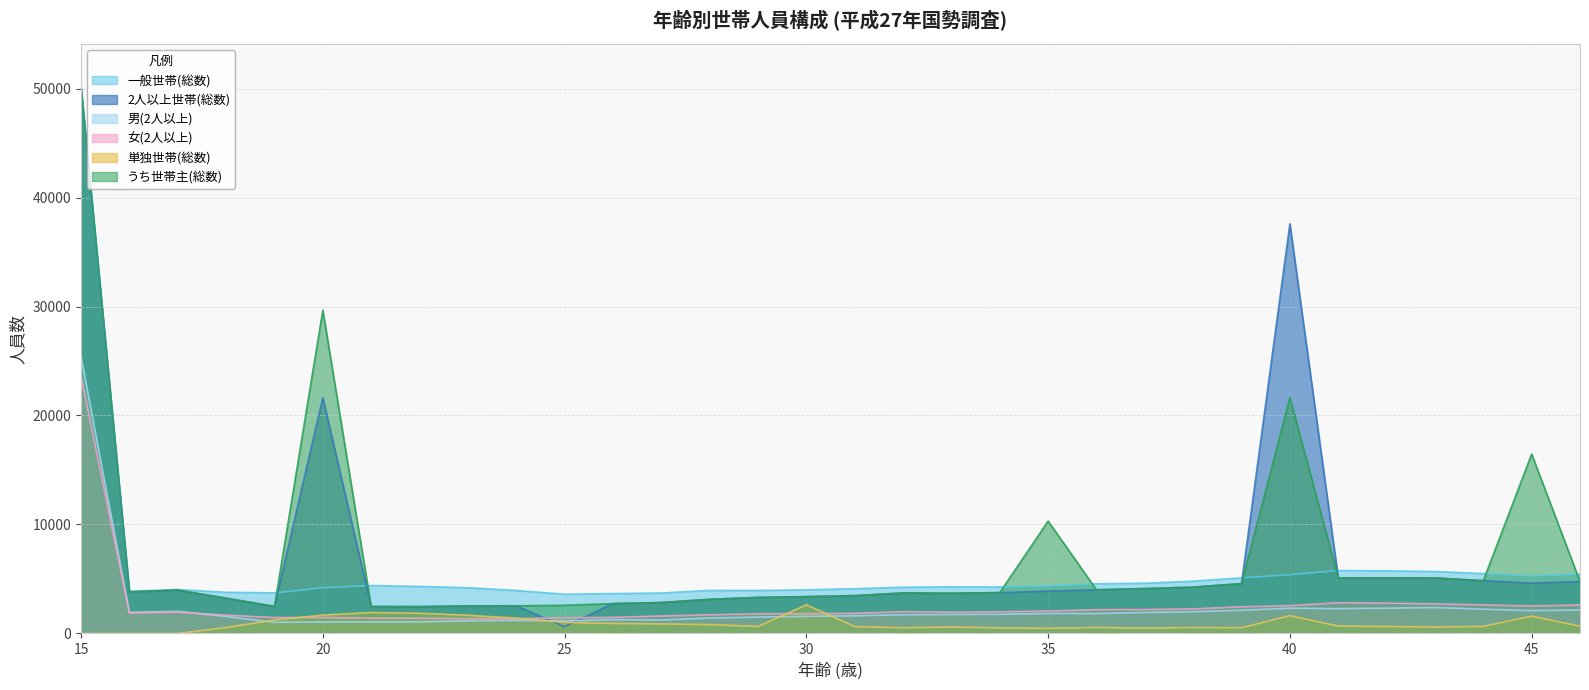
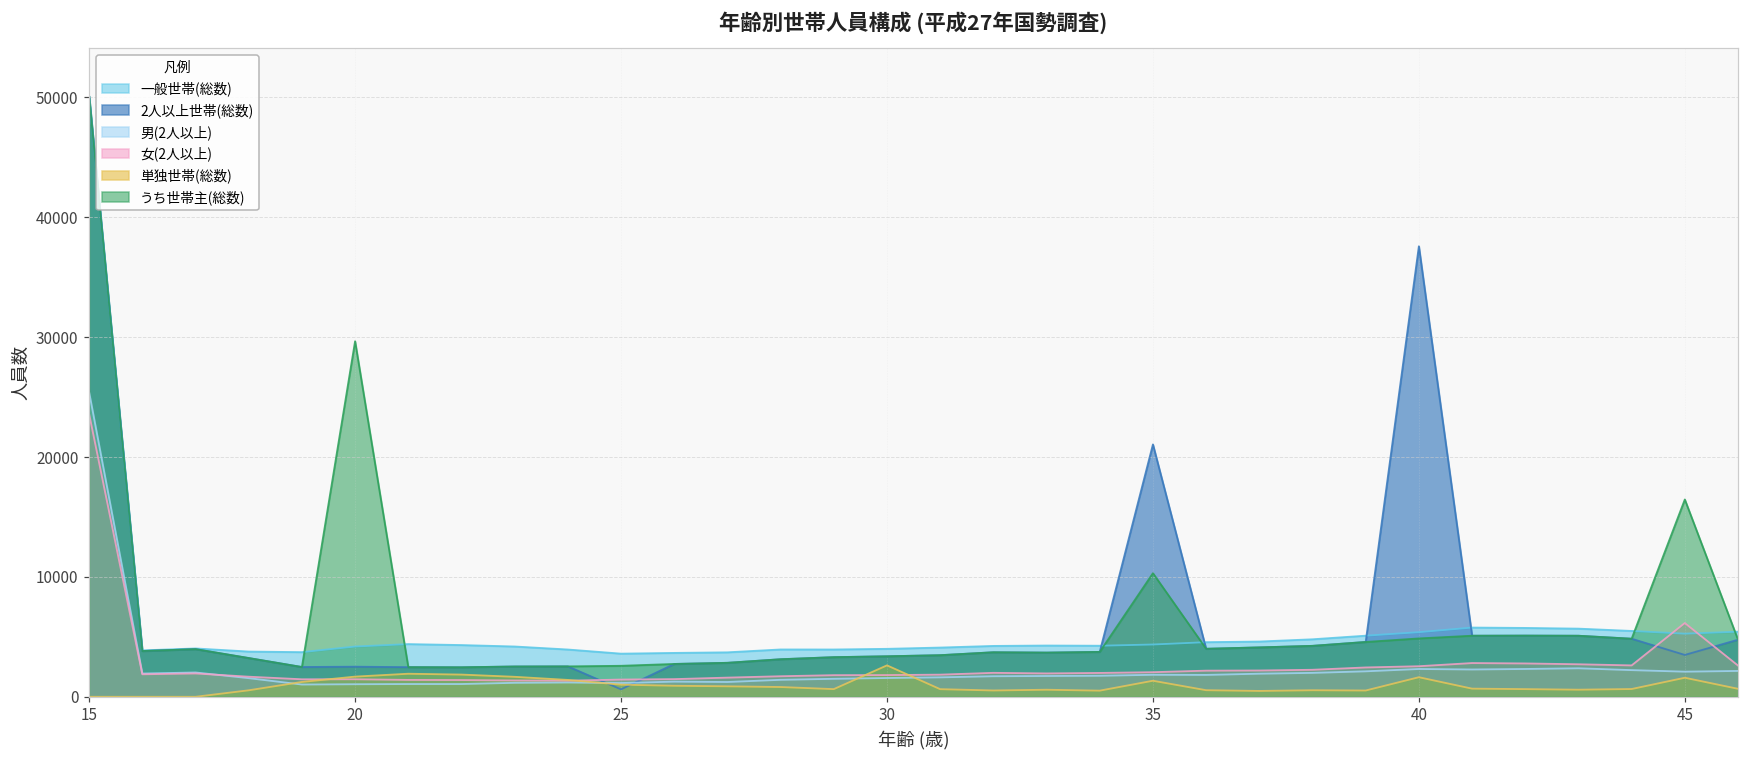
2人以上世帯(総数), 20: 21600 -> 2500
2人以上世帯(総数), 35: 3900 -> 21100
単独世帯(総数), 35: 500 -> 1300
うち世帯主(総数), 40: 21700 -> 4900
2人以上世帯(総数), 45: 4600 -> 3500
女(2人以上), 45: 2500 -> 6200
